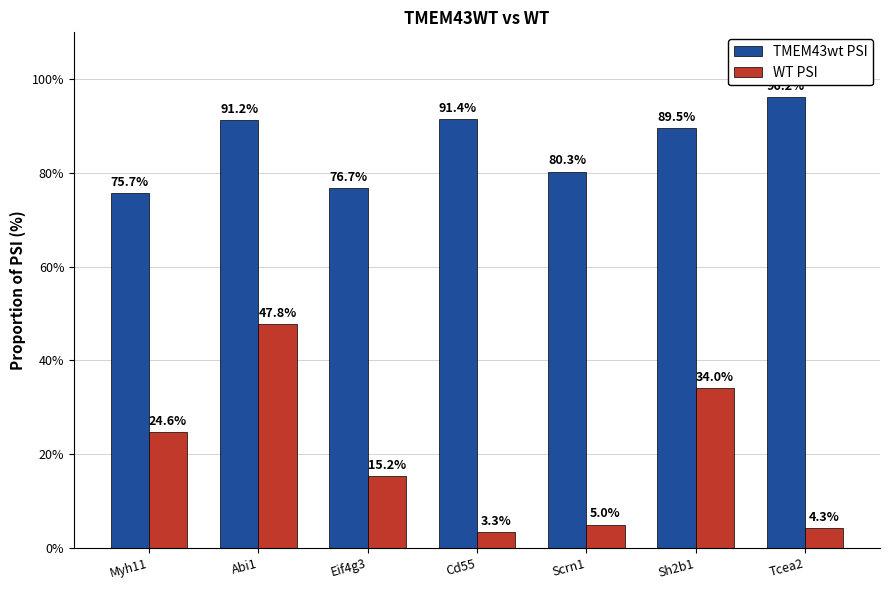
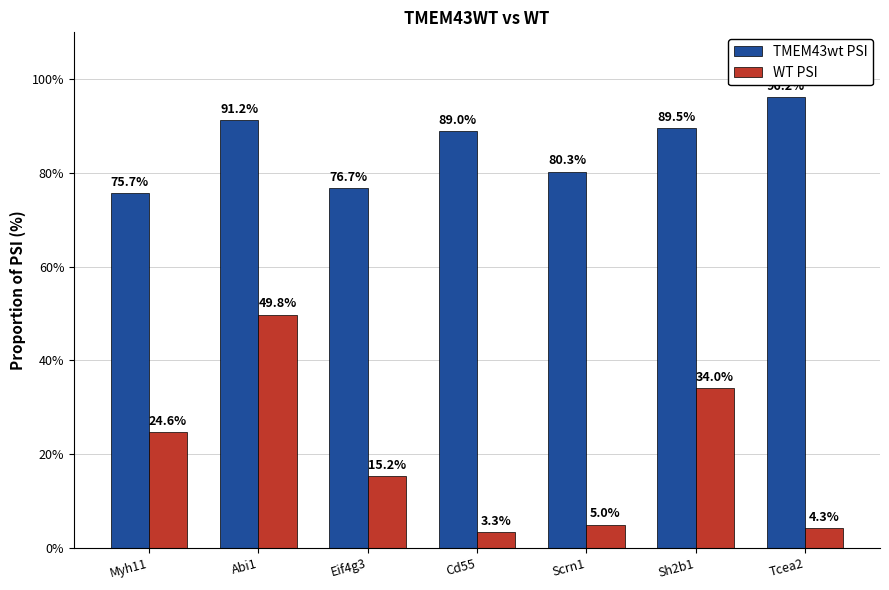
WT PSI, Abi1: 47.8% -> 49.8%
TMEM43wt PSI, Cd55: 91.4% -> 89.0%
